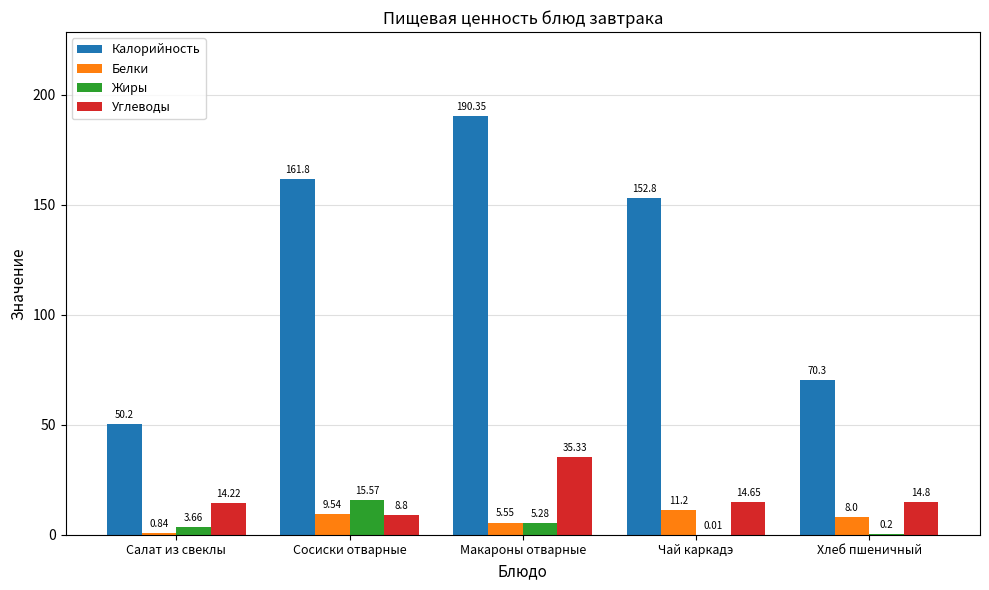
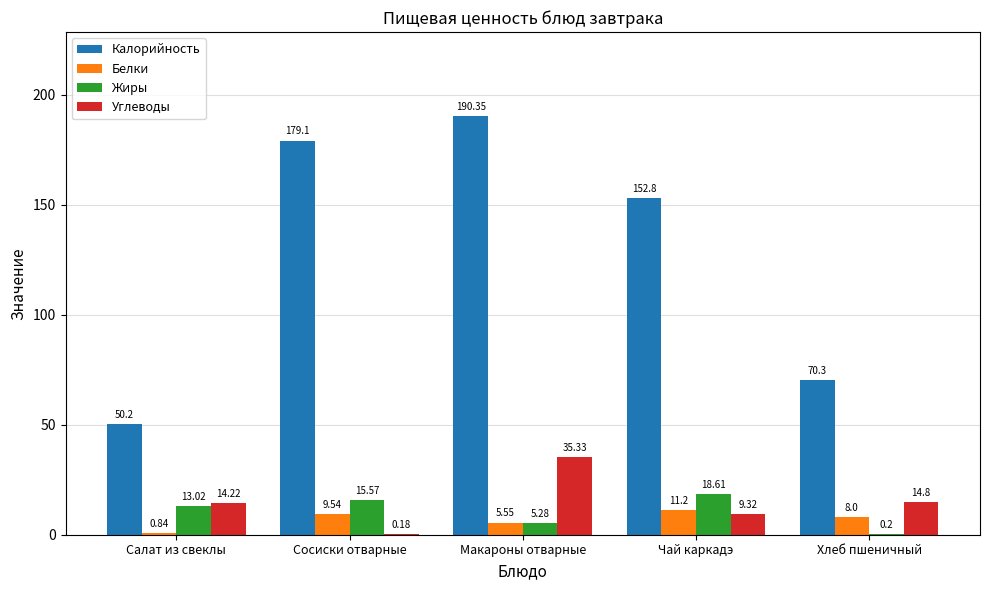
Жиры, Салат из свеклы: 3.66 -> 13.02
Калорийность, Сосиски отварные: 161.8 -> 179.1
Углеводы, Сосиски отварные: 8.8 -> 0.18
Жиры, Чай каркадэ: 0.01 -> 18.61
Углеводы, Чай каркадэ: 14.65 -> 9.32
